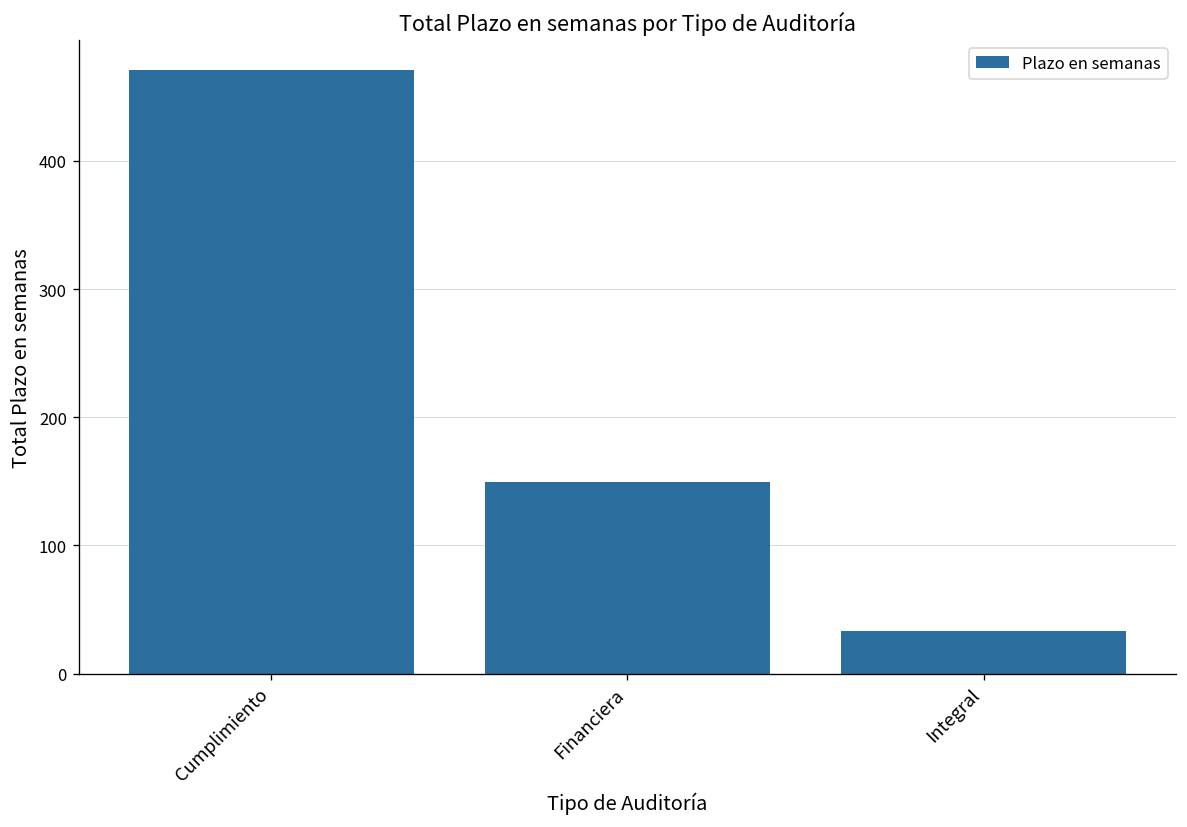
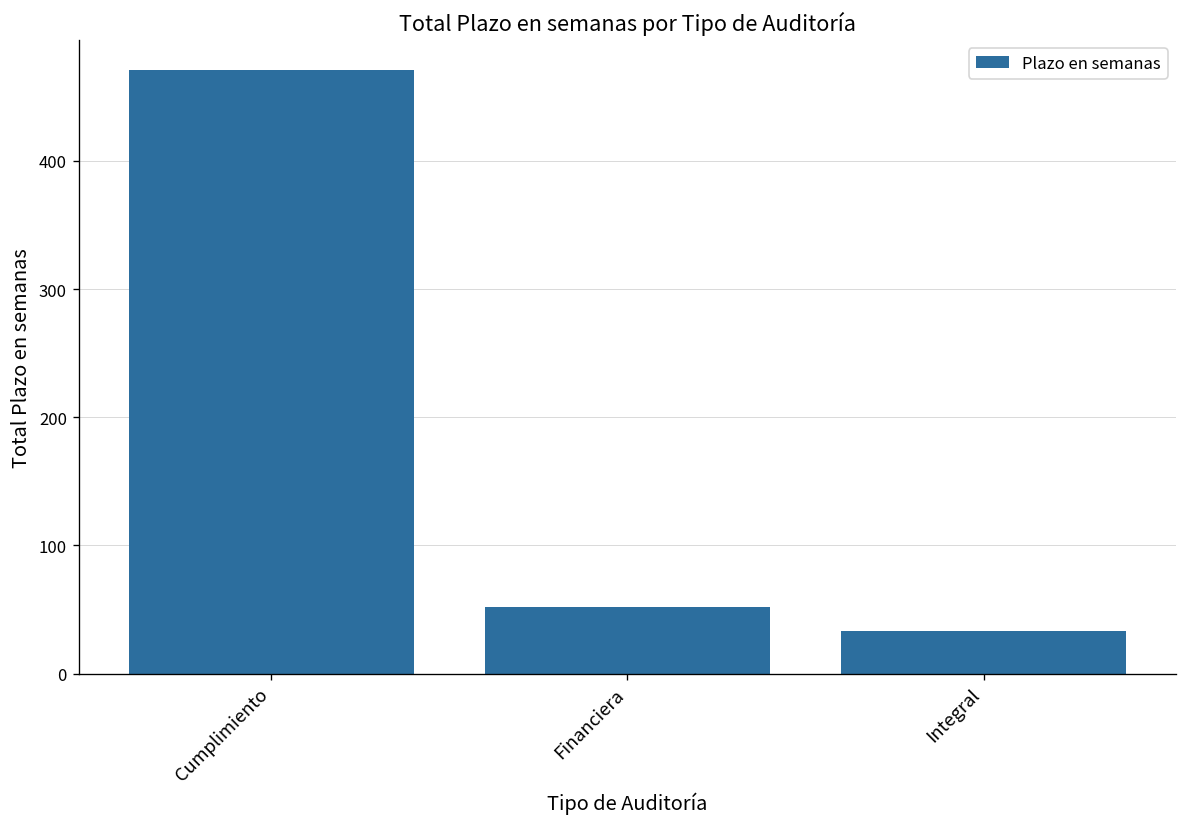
Financiera: 149 -> 52
